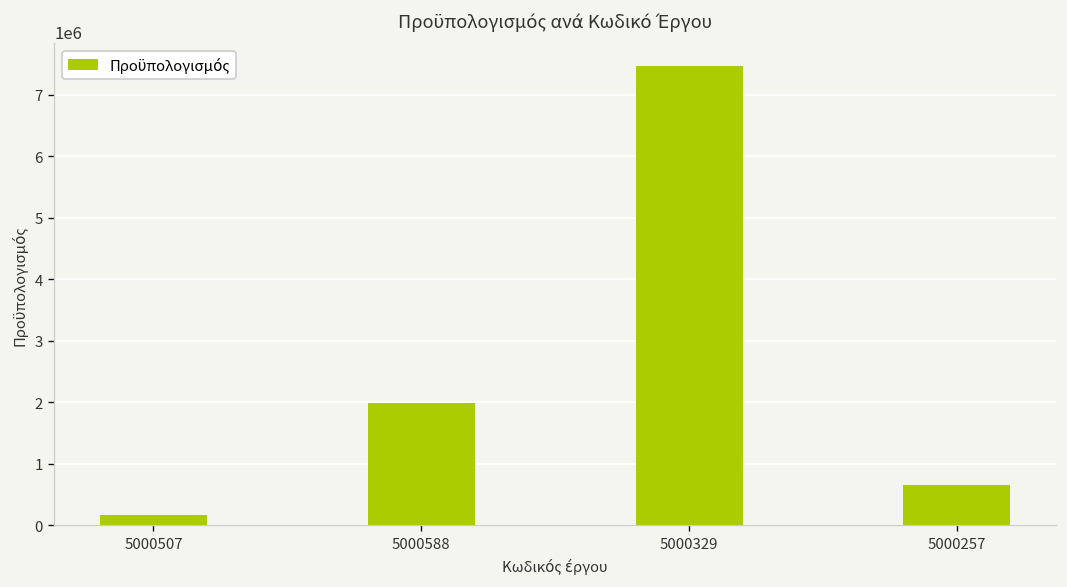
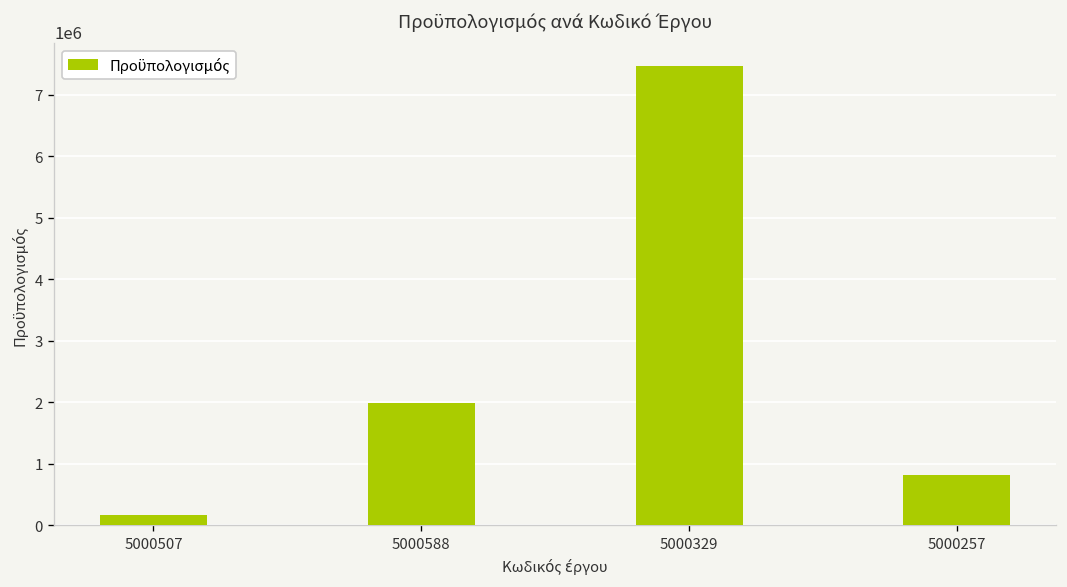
5000257: 700000 -> 800000
